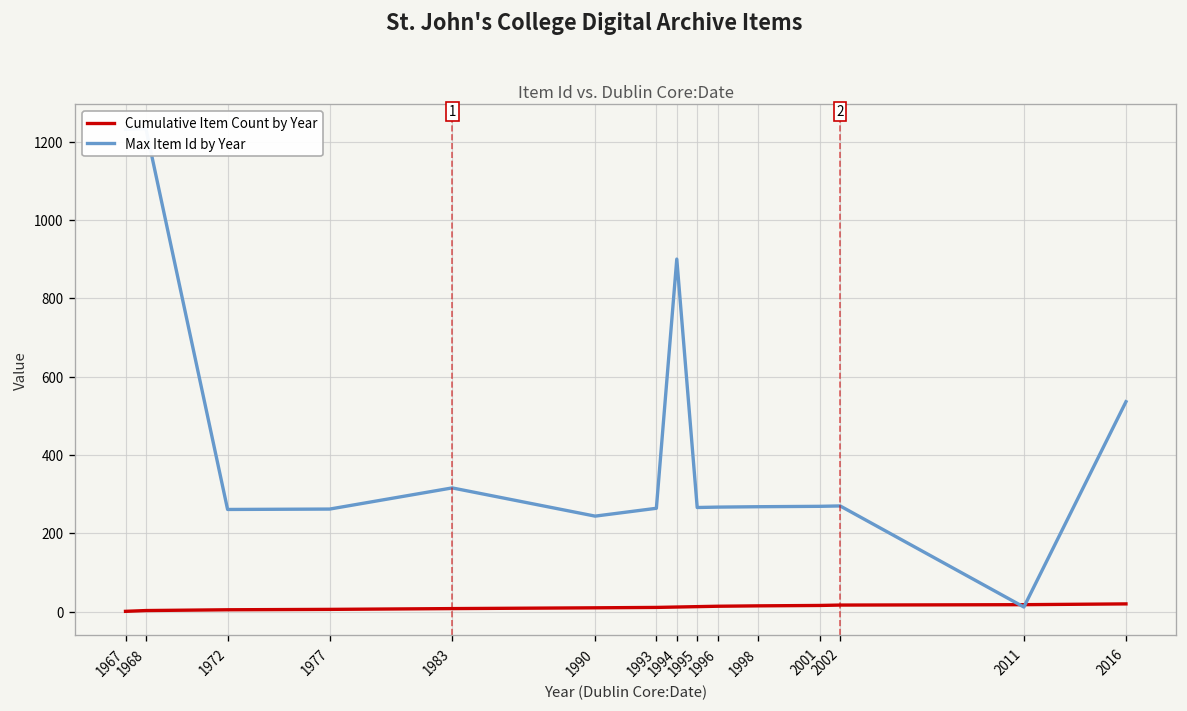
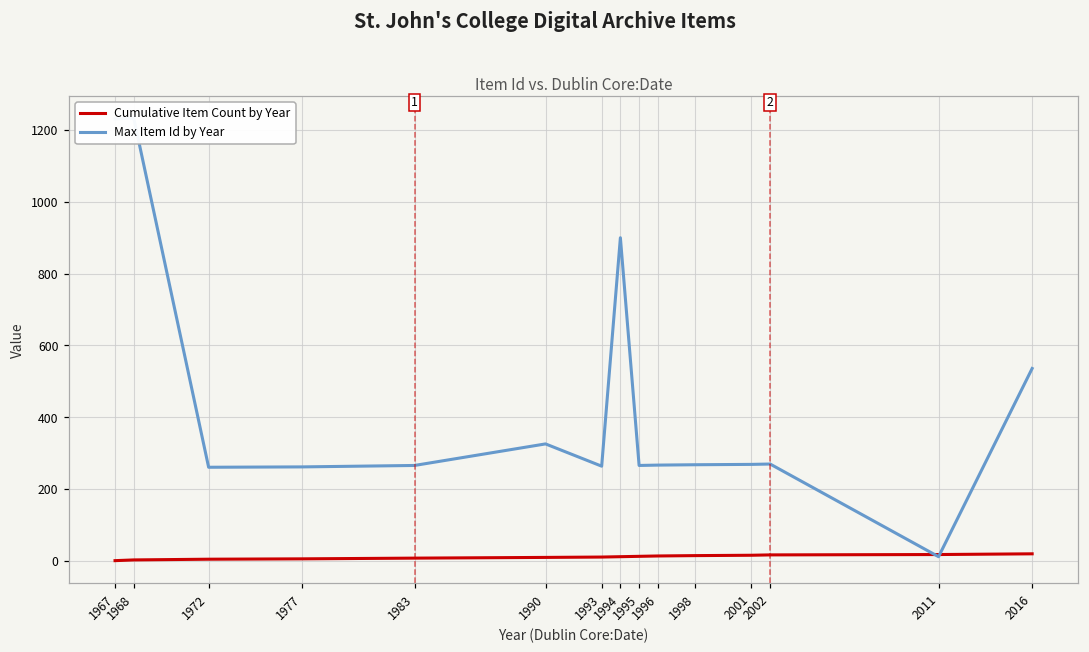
Max Item Id by Year, 1983: 320 -> 270
Max Item Id by Year, 1990: 240 -> 330
